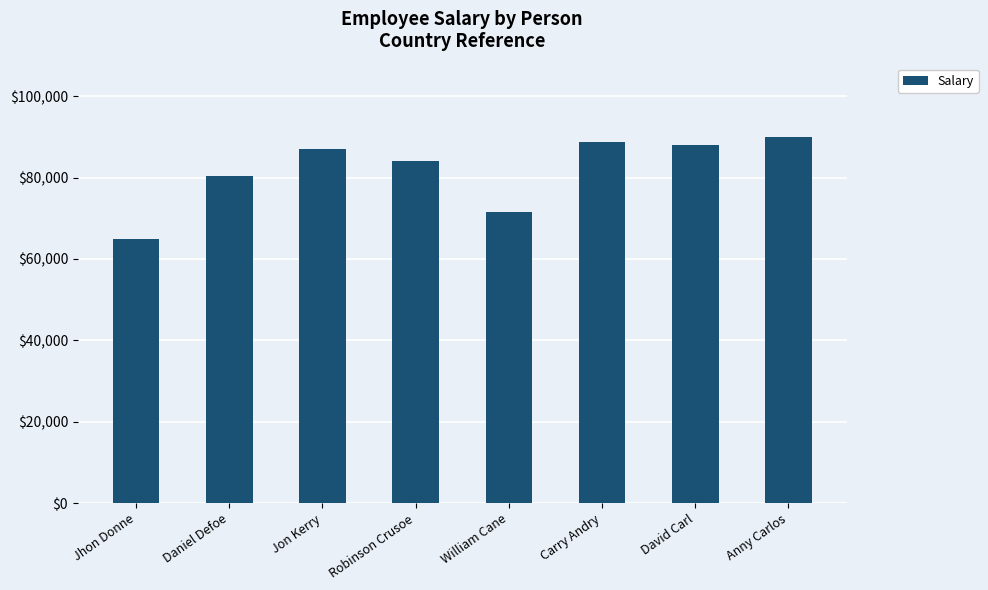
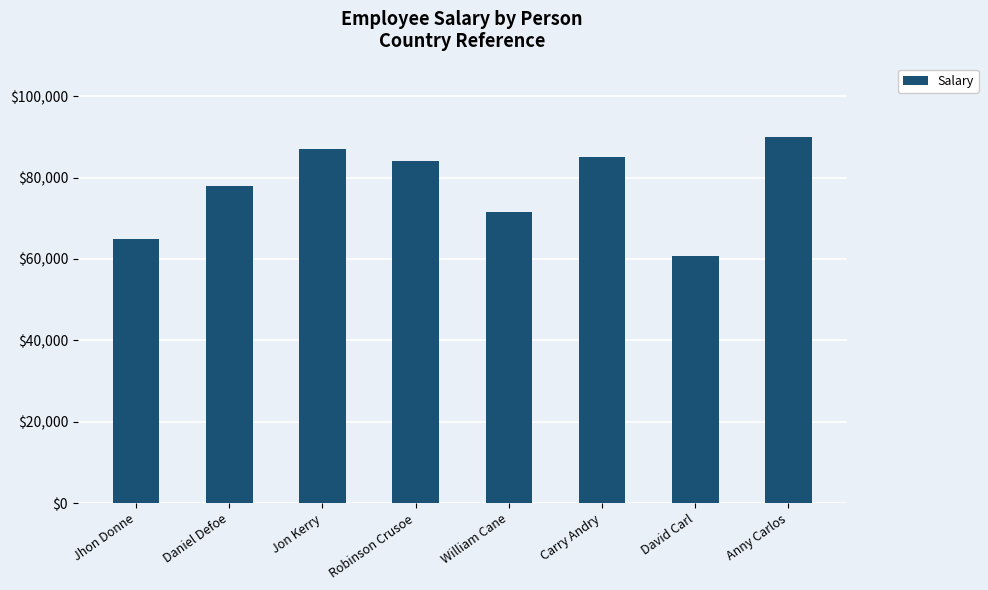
Daniel Defoe: $80,000 -> $78,000
Carry Andry: $89,000 -> $85,000
David Carl: $88,000 -> $61,000
